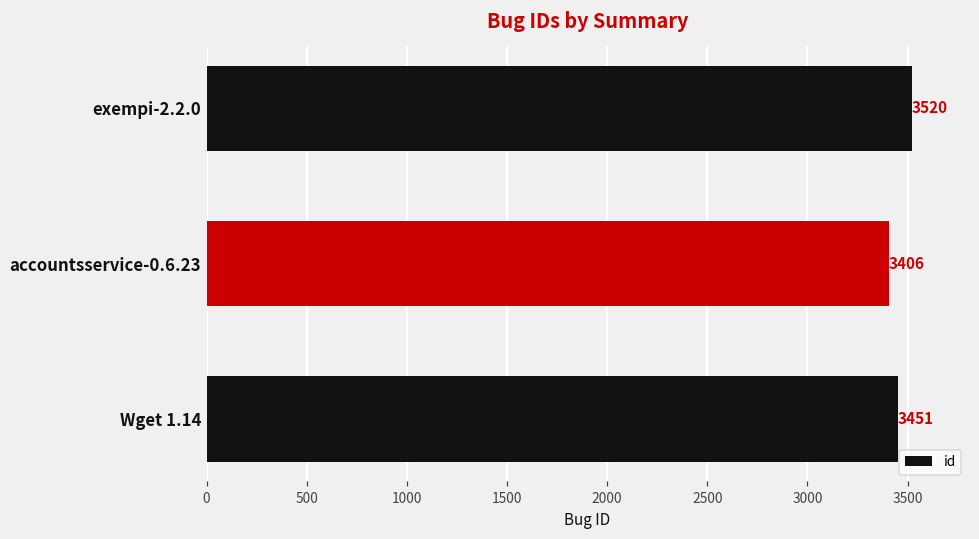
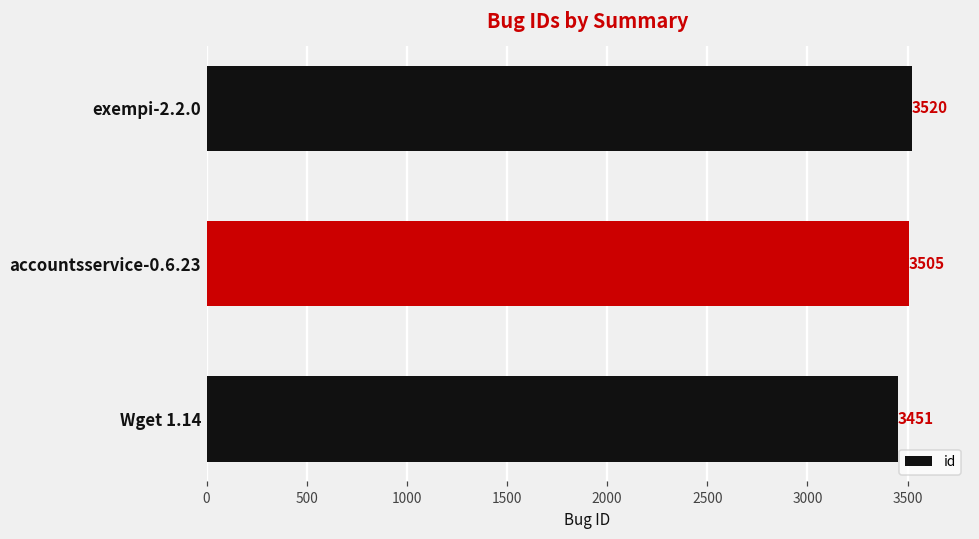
accountsservice-0.6.23: 3406 -> 3505
